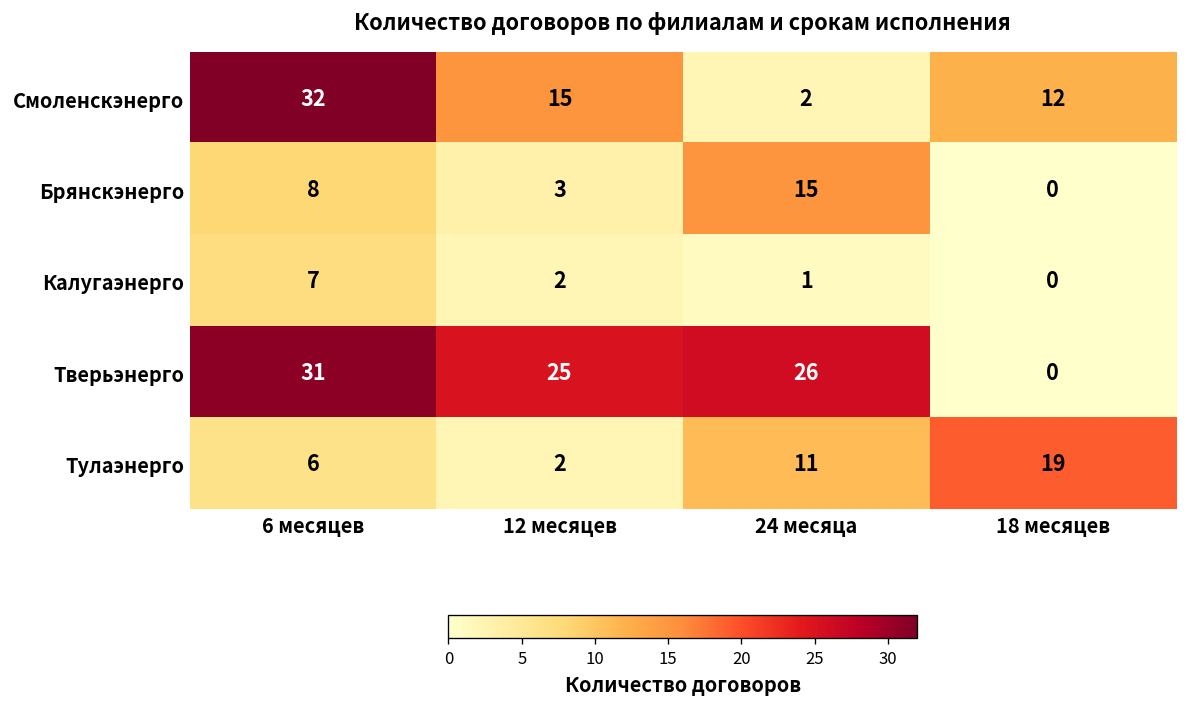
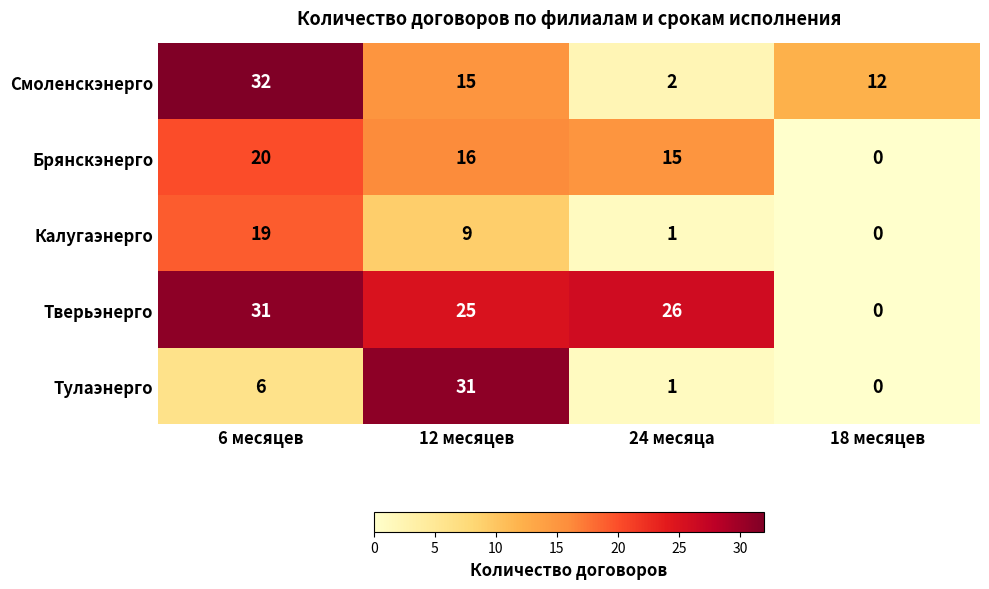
Брянскэнерго, 6 месяцев: 8 -> 20
Брянскэнерго, 12 месяцев: 3 -> 16
Калугаэнерго, 6 месяцев: 7 -> 19
Калугаэнерго, 12 месяцев: 2 -> 9
Тулаэнерго, 12 месяцев: 2 -> 31
Тулаэнерго, 24 месяца: 11 -> 1
Тулаэнерго, 18 месяцев: 19 -> 0
